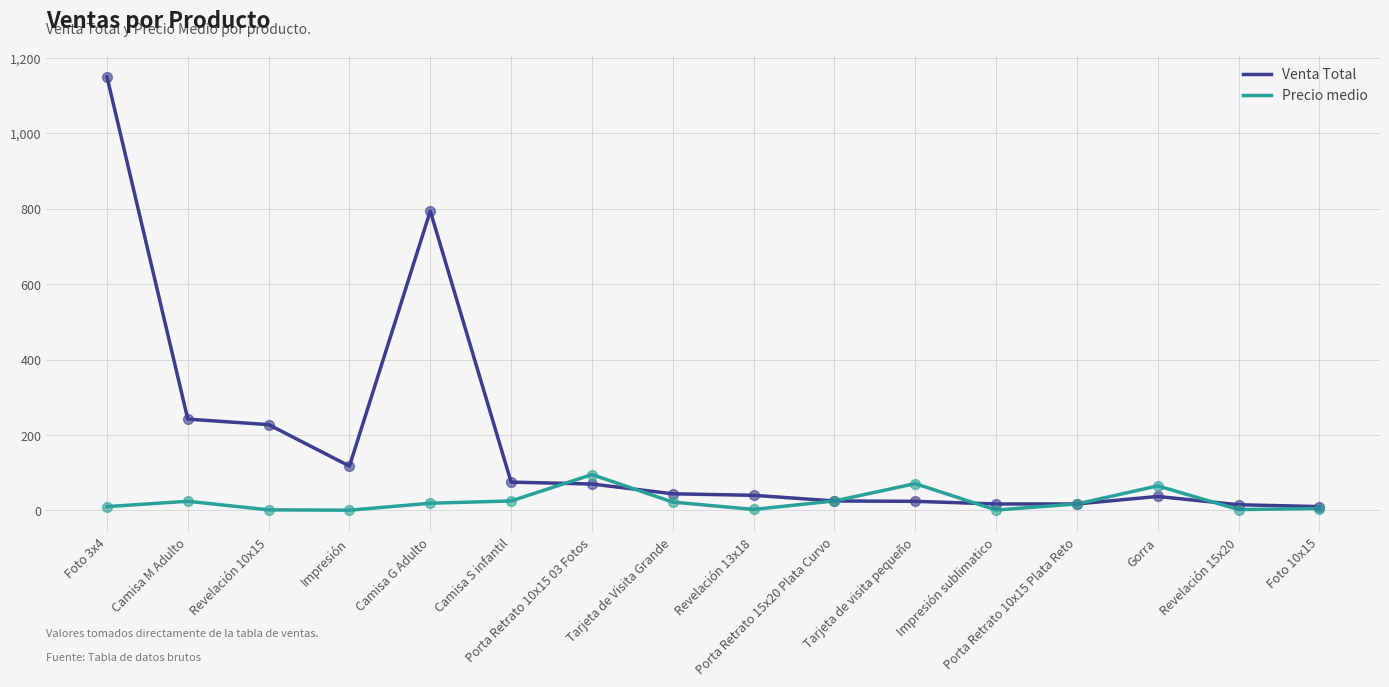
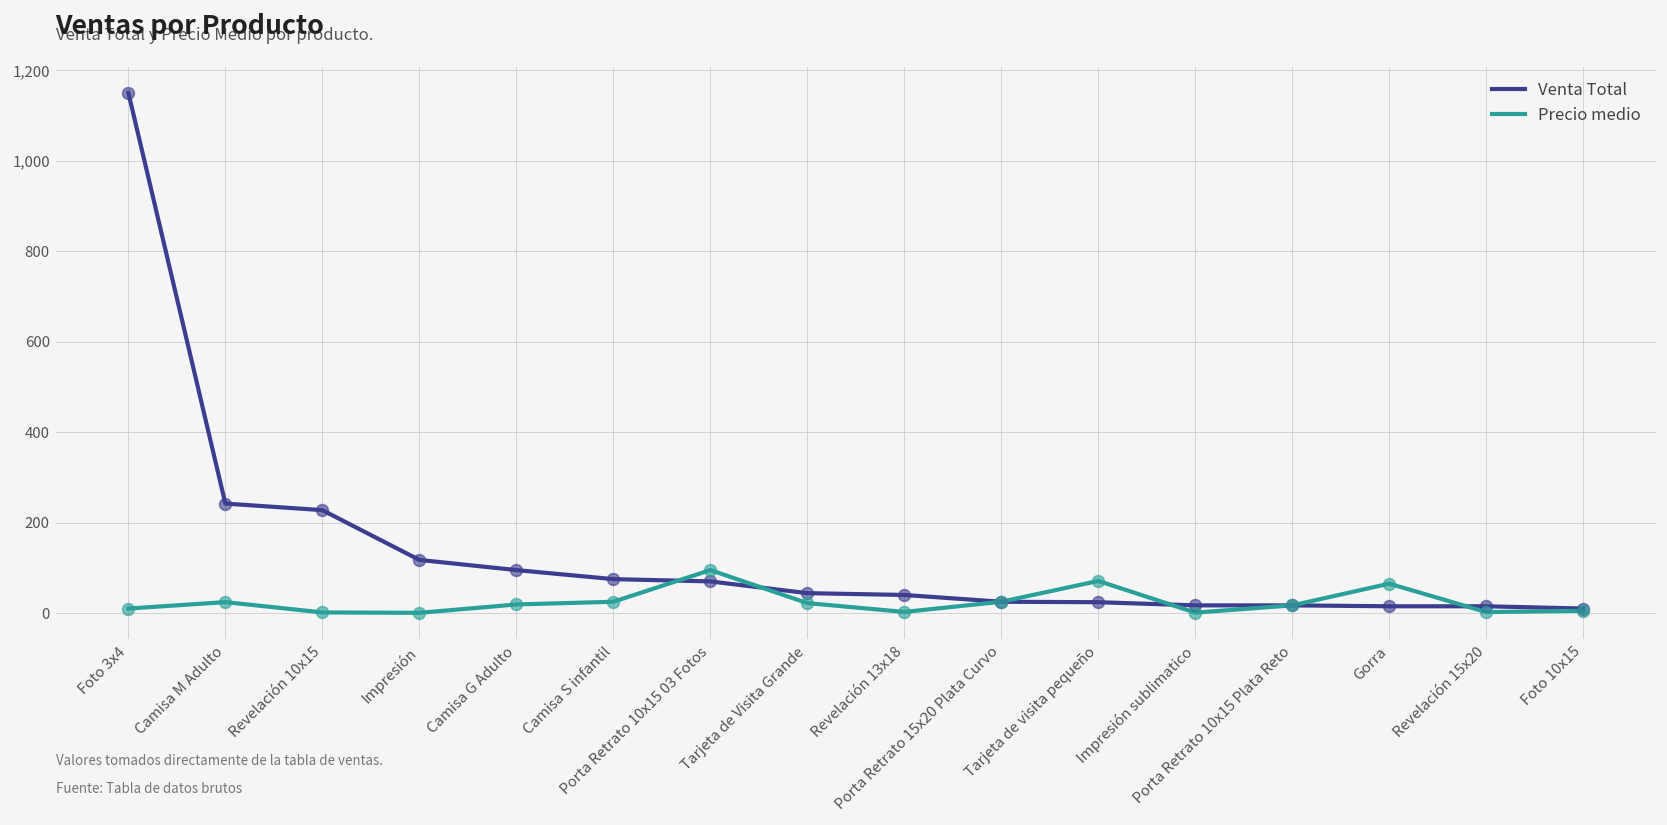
Venta Total, Camisa G Adulto: 790 -> 100
Venta Total, Gorra: 40 -> 20
